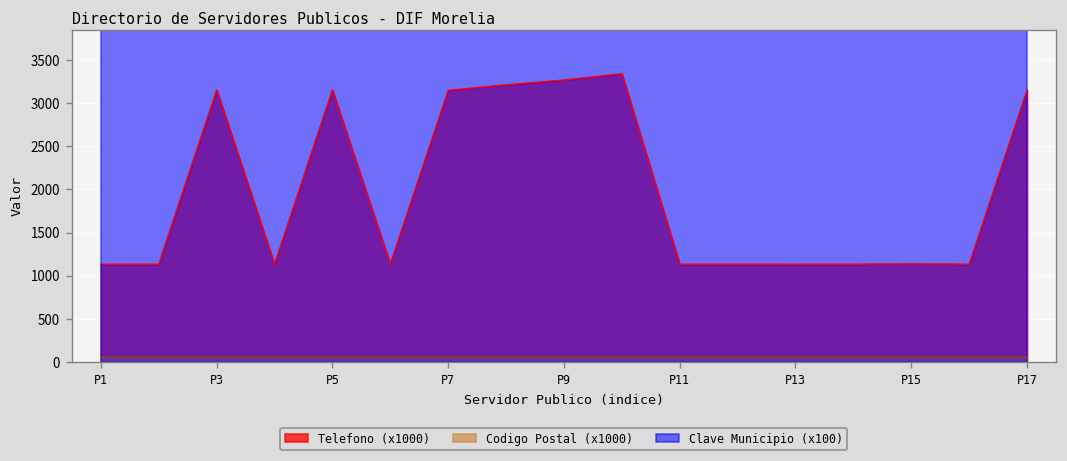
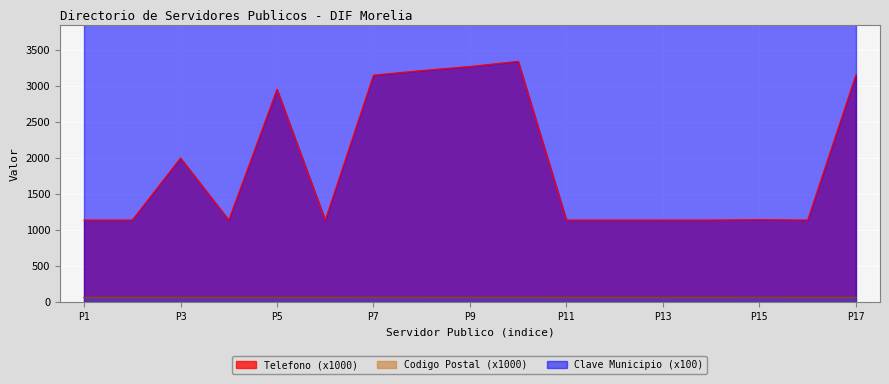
Telefono (x1000), P3: 3200 -> 2000
Telefono (x1000), P5: 3200 -> 3000
